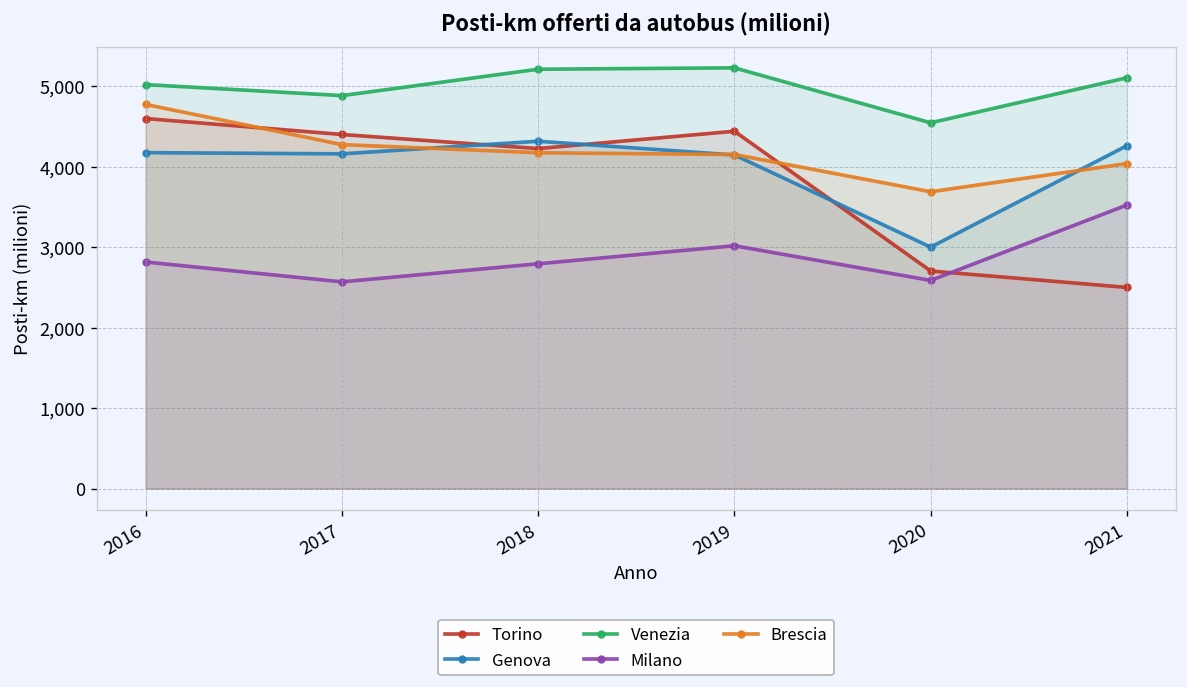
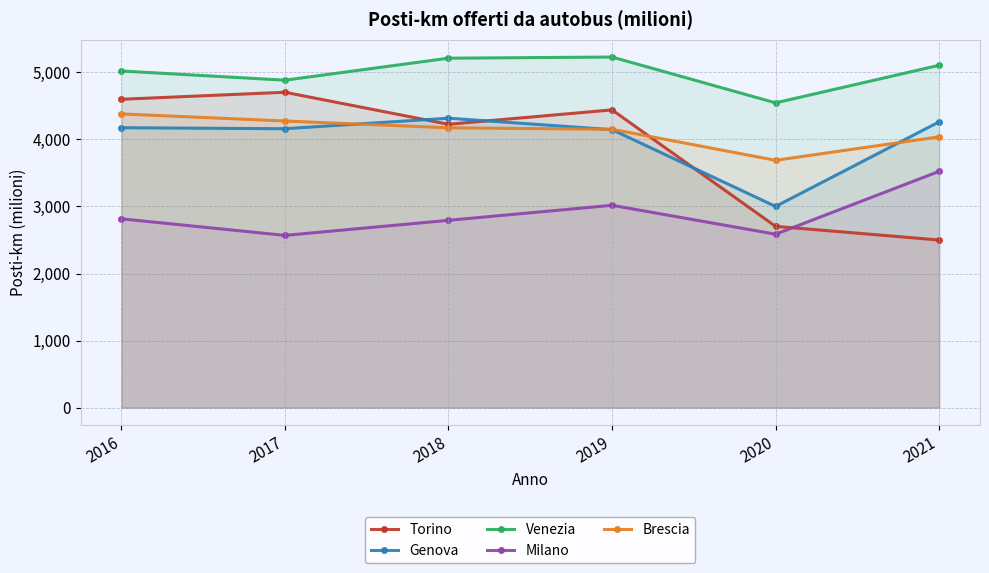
Brescia, 2016: 4,800 -> 4,400
Torino, 2017: 4,400 -> 4,700
